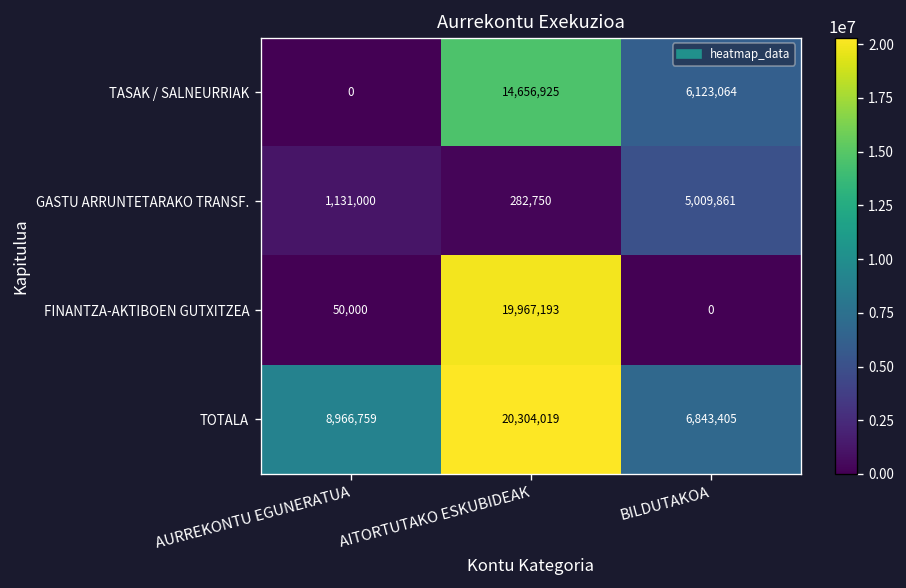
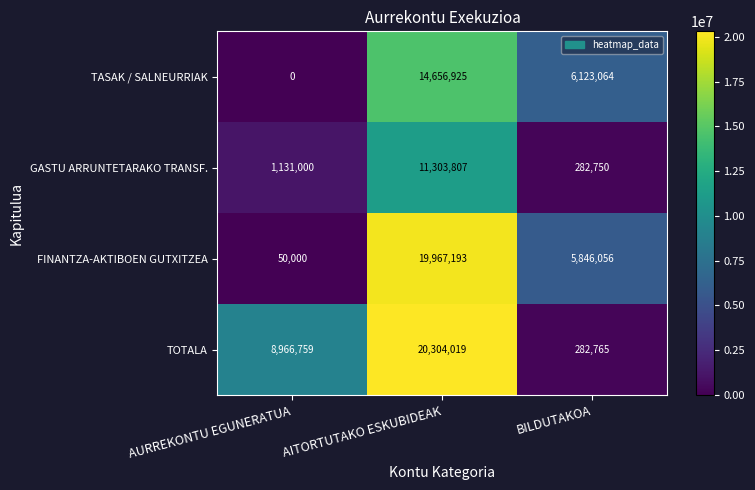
GASTU ARRUNTETARAKO TRANSF., AITORTUTAKO ESKUBIDEAK: 282,750 -> 11,303,807
GASTU ARRUNTETARAKO TRANSF., BILDUTAKOA: 5,009,861 -> 282,750
FINANTZA-AKTIBOEN GUTXITZEA, BILDUTAKOA: 0 -> 5,846,056
TOTALA, BILDUTAKOA: 6,843,405 -> 282,765
